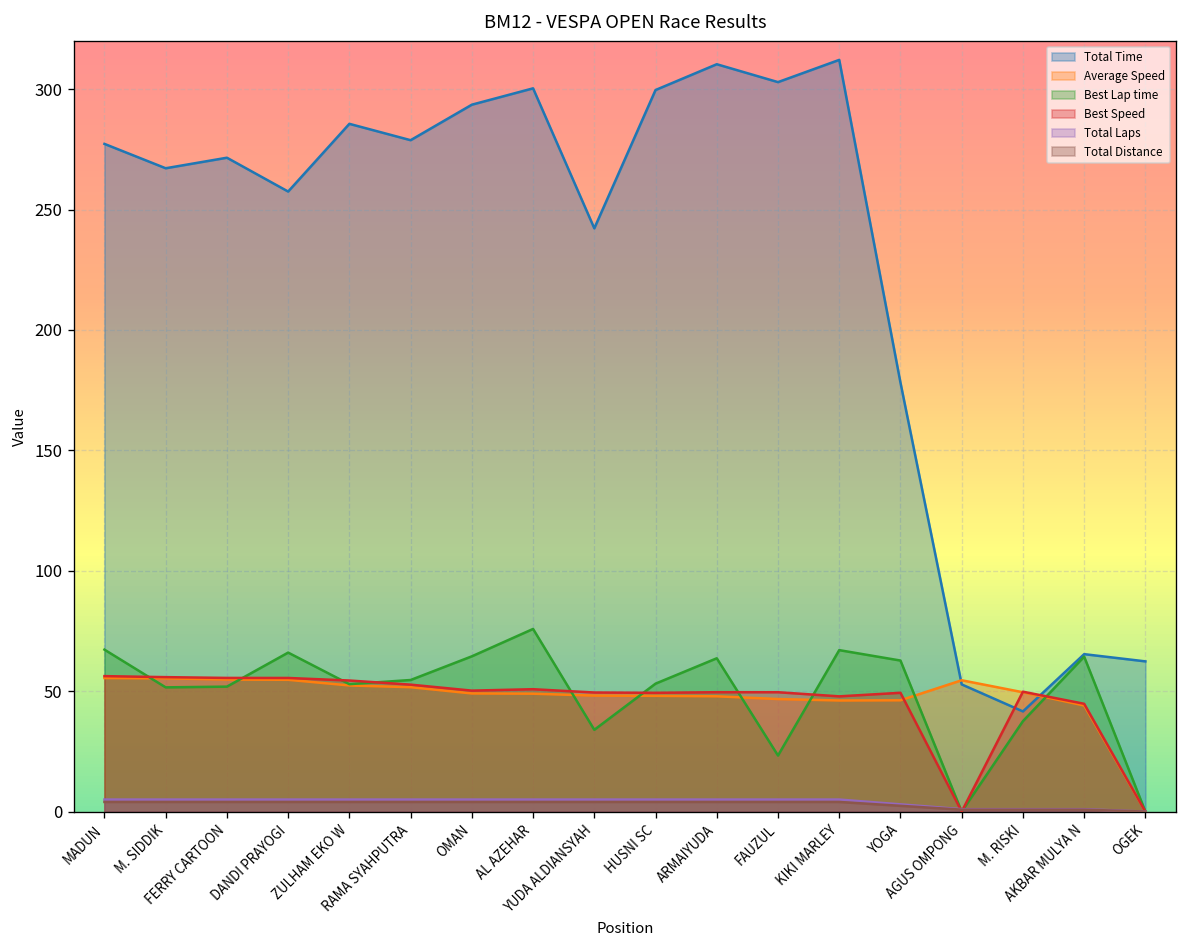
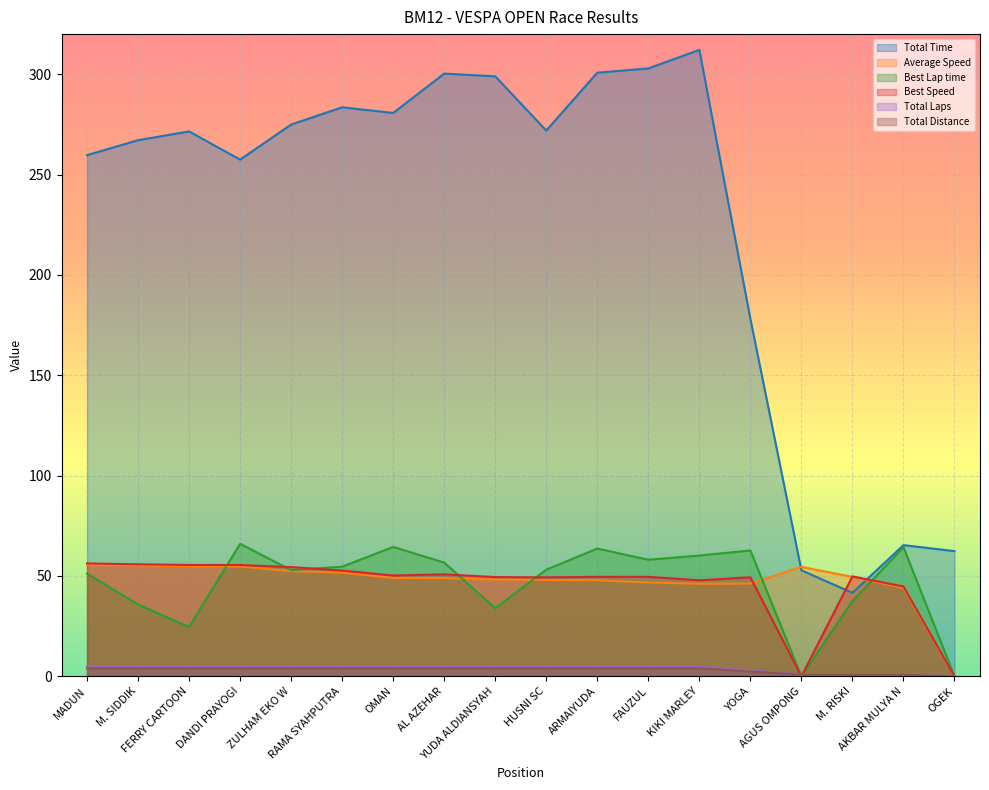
Total Time, MADUN: 277 -> 260
Best Lap time, MADUN: 67 -> 51
Best Lap time, M. SIDDIK: 52 -> 36
Best Lap time, FERRY CARTOON: 52 -> 25
Total Time, ZULHAM EKO W: 286 -> 275
Total Time, RAMA SYAHPUTRA: 279 -> 284
Total Time, OMAN: 294 -> 281
Best Lap time, AL AZEHAR: 76 -> 57
Total Time, YUDA ALDIANSYAH: 242 -> 299
Total Time, HUSNI SC: 300 -> 272
Total Time, ARMAIYUDA: 310 -> 301
Best Lap time, FAUZUL: 23 -> 58
Best Lap time, KIKI MARLEY: 67 -> 60
